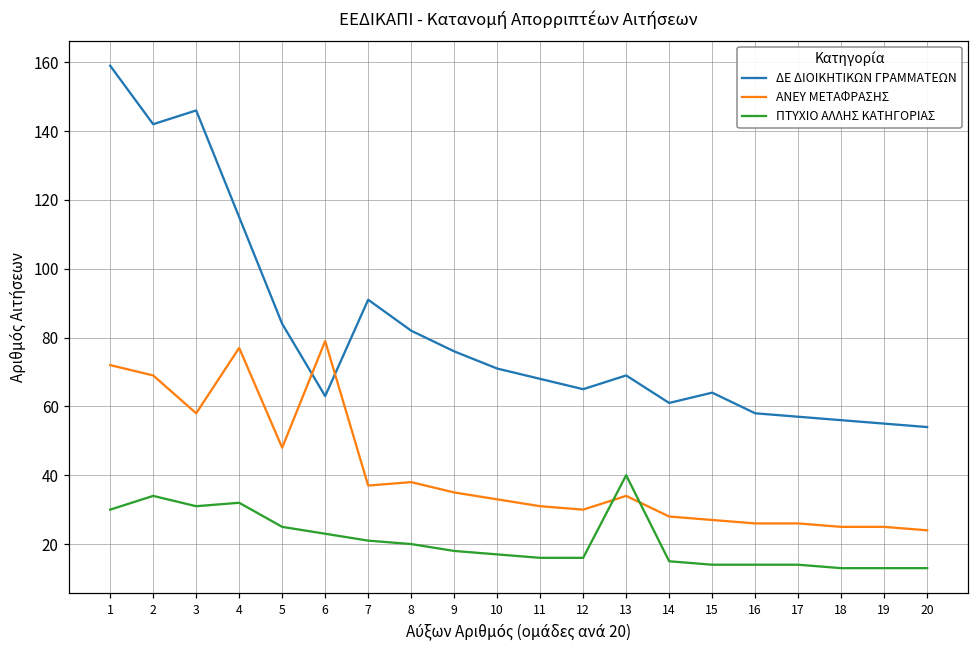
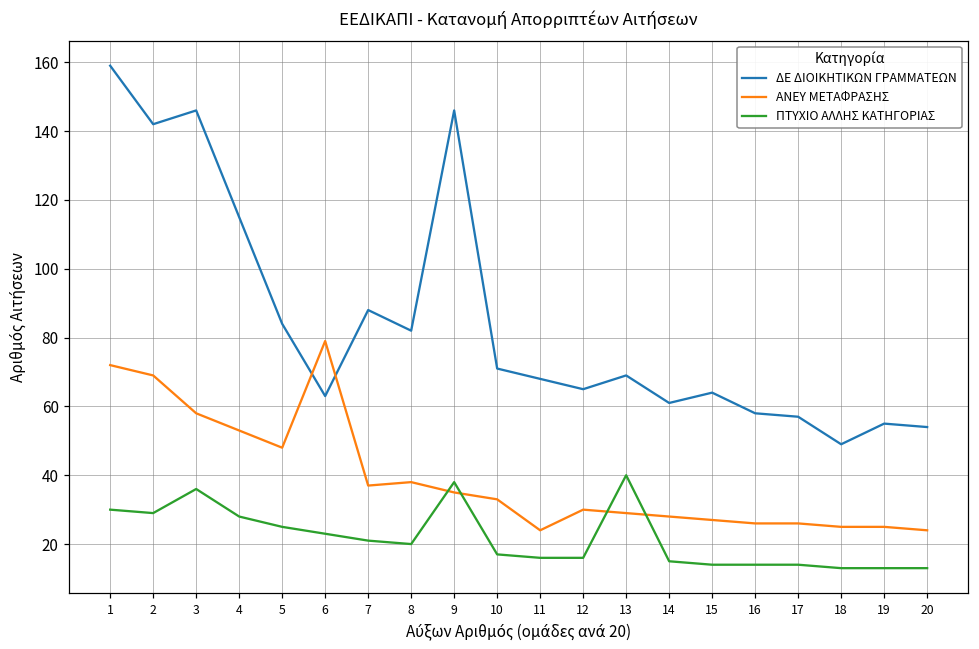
ΠΤΥΧΙΟ ΑΛΛΗΣ ΚΑΤΗΓΟΡΙΑΣ, 2: 34 -> 29
ΠΤΥΧΙΟ ΑΛΛΗΣ ΚΑΤΗΓΟΡΙΑΣ, 3: 31 -> 36
ΑΝΕΥ ΜΕΤΑΦΡΑΣΗΣ, 4: 77 -> 53
ΠΤΥΧΙΟ ΑΛΛΗΣ ΚΑΤΗΓΟΡΙΑΣ, 4: 32 -> 28
ΔΕ ΔΙΟΙΚΗΤΙΚΩΝ ΓΡΑΜΜΑΤΕΩΝ, 7: 91 -> 88
ΔΕ ΔΙΟΙΚΗΤΙΚΩΝ ΓΡΑΜΜΑΤΕΩΝ, 9: 76 -> 146
ΠΤΥΧΙΟ ΑΛΛΗΣ ΚΑΤΗΓΟΡΙΑΣ, 9: 18 -> 38
ΑΝΕΥ ΜΕΤΑΦΡΑΣΗΣ, 11: 31 -> 24
ΑΝΕΥ ΜΕΤΑΦΡΑΣΗΣ, 13: 34 -> 29
ΔΕ ΔΙΟΙΚΗΤΙΚΩΝ ΓΡΑΜΜΑΤΕΩΝ, 18: 56 -> 49
